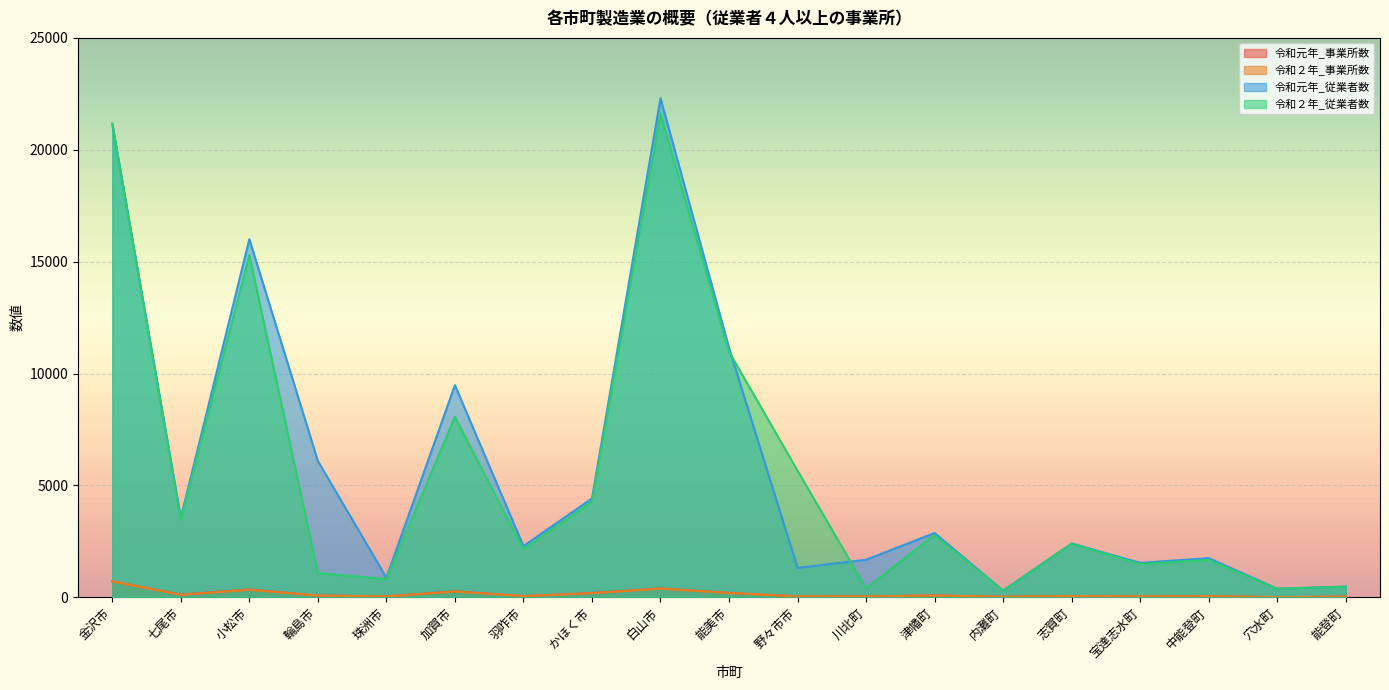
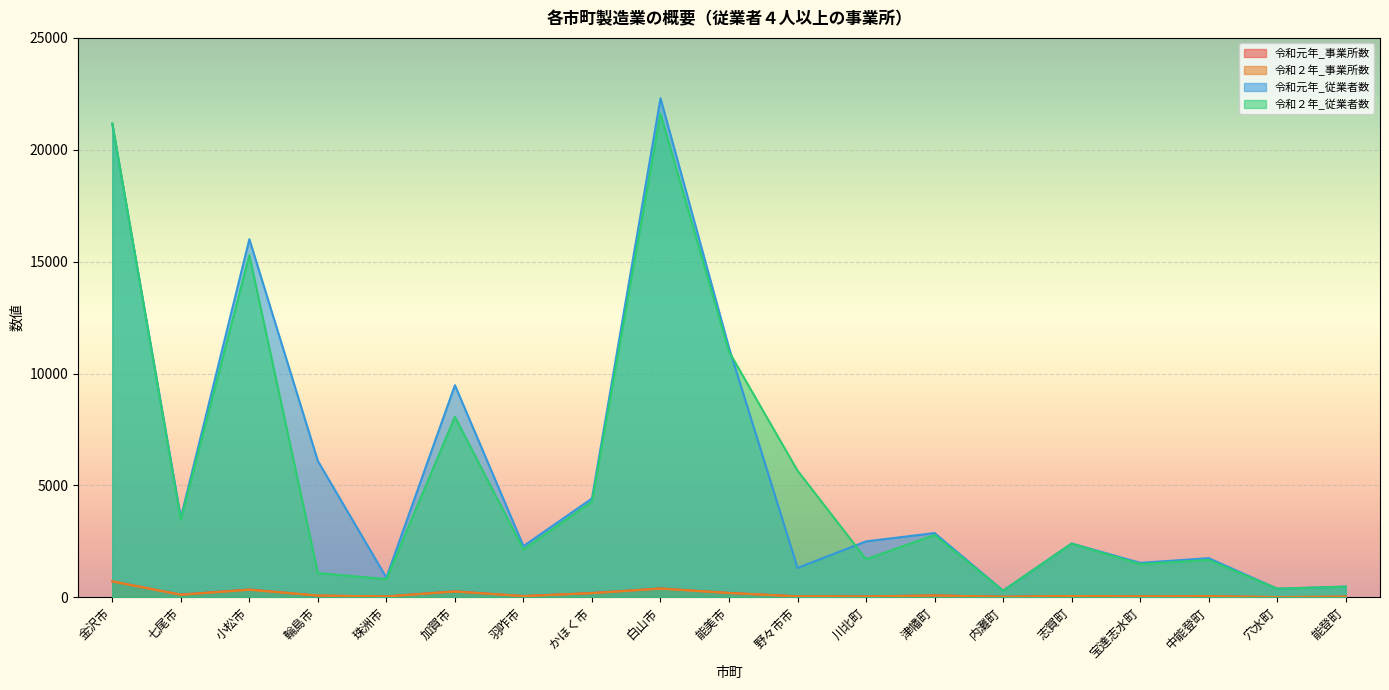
令和元年_従業者数, 川北町: 1700 -> 2500
令和２年_従業者数, 川北町: 400 -> 1700
